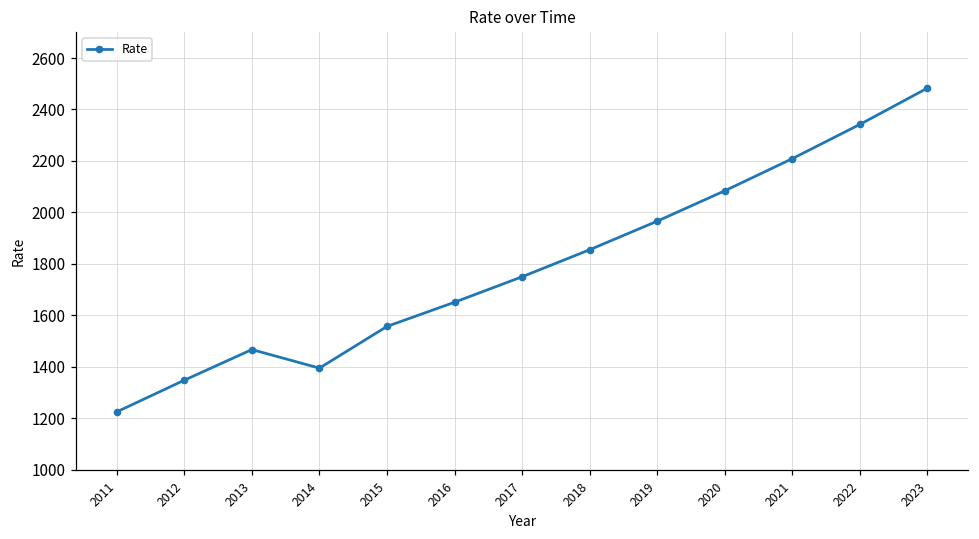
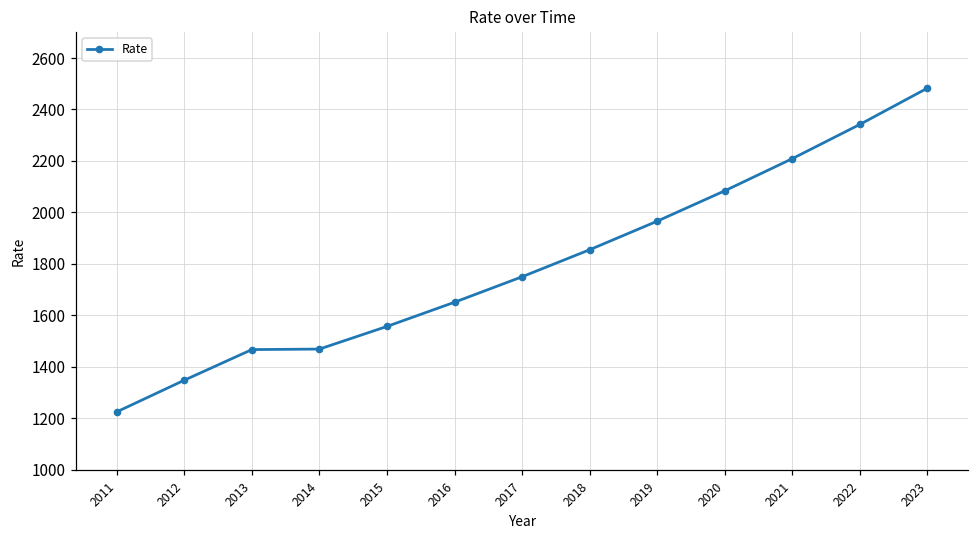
2014: 1400 -> 1470
